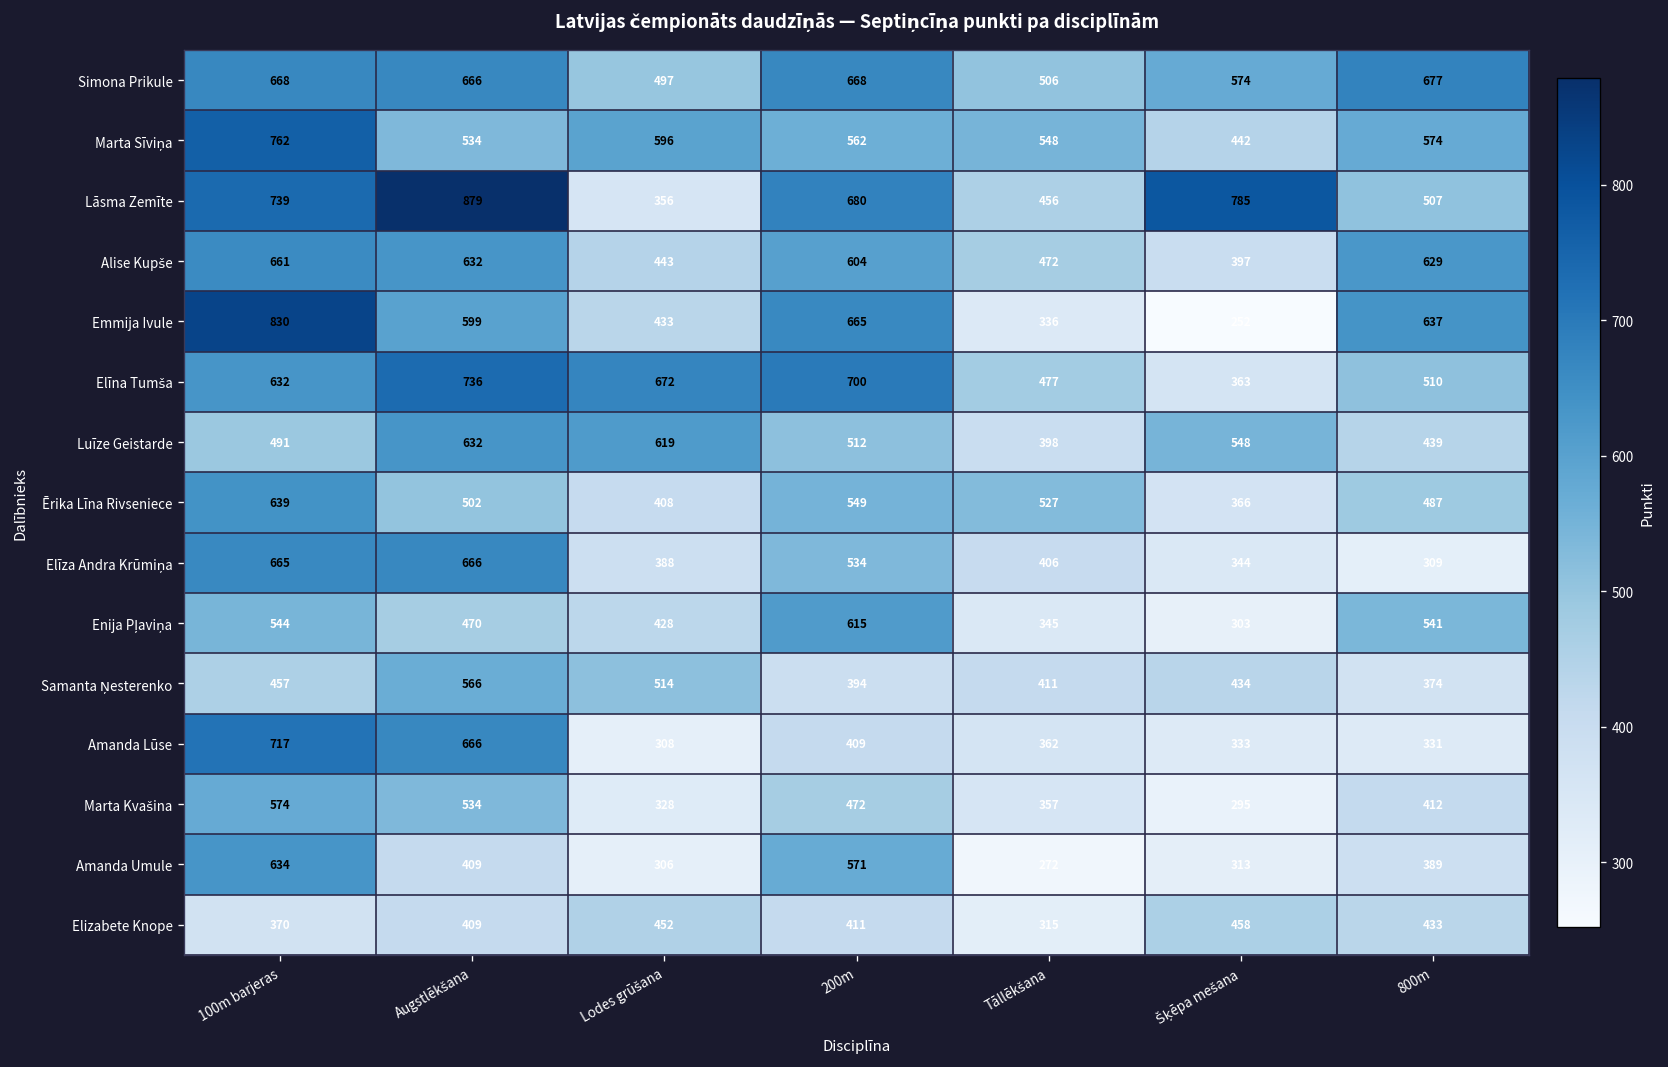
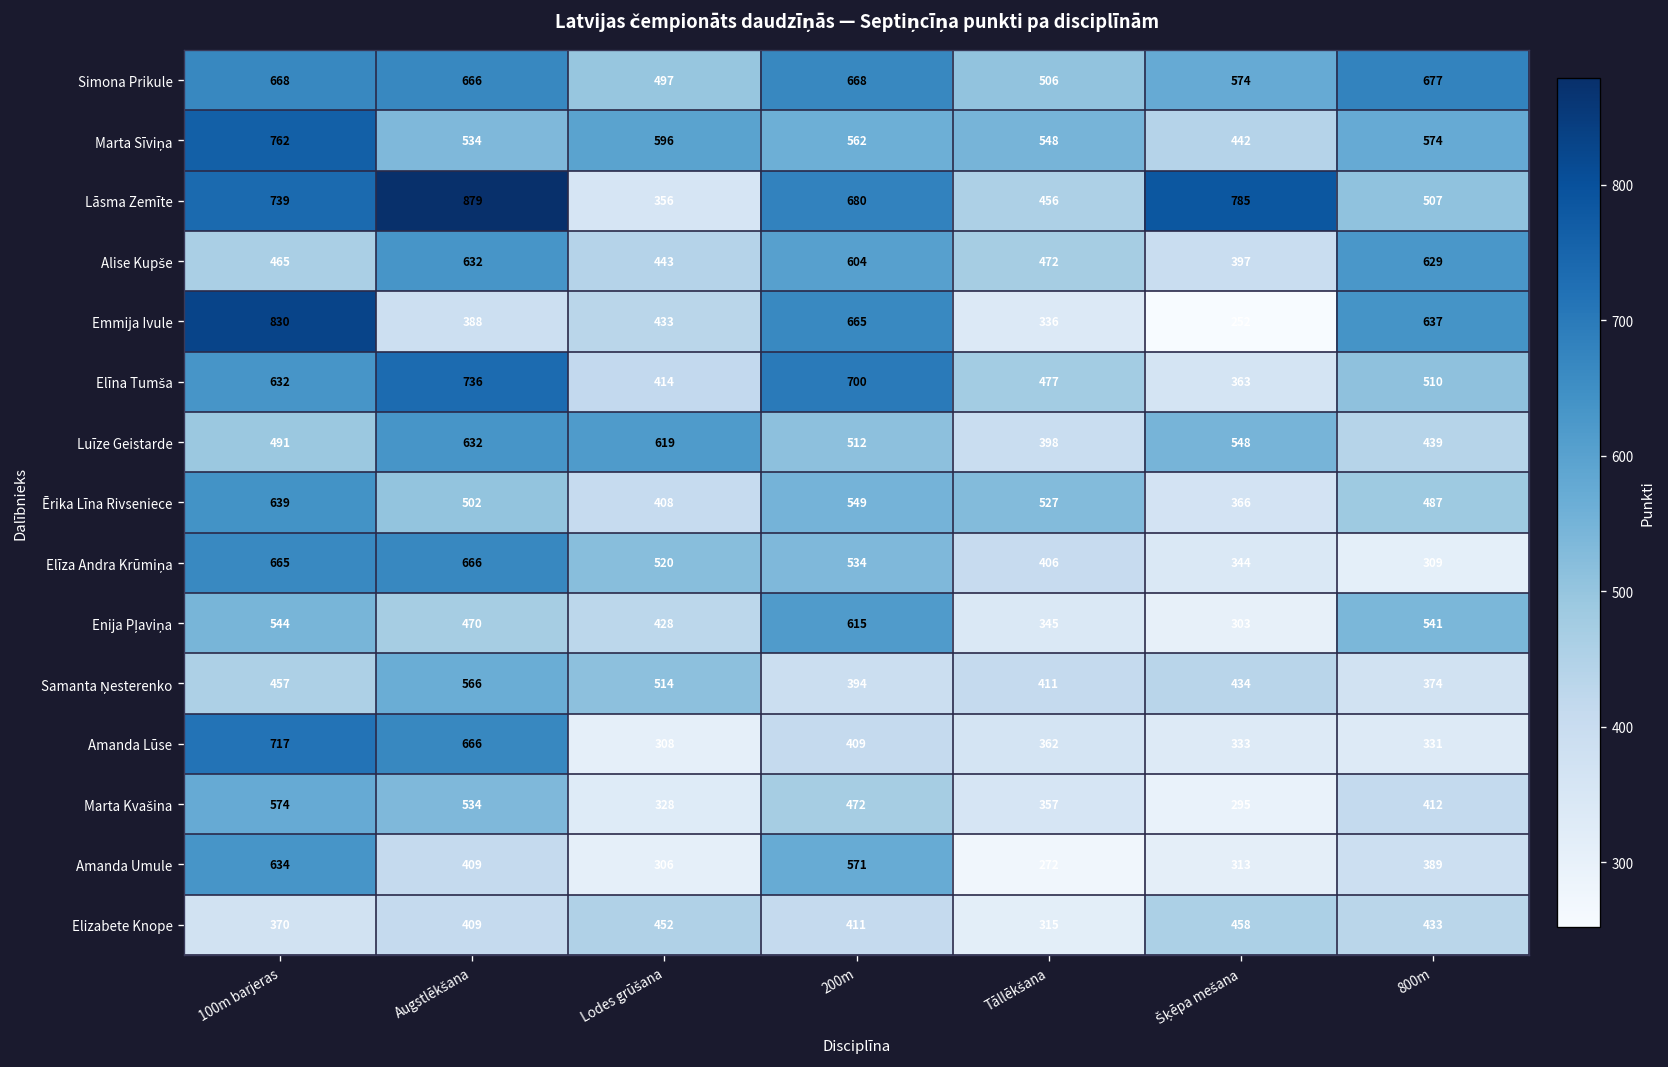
Alise Kupše, 100m barjeras: 661 -> 465
Emmija Ivule, Augstlēkšana: 599 -> 388
Elīna Tumša, Lodes grūšana: 672 -> 414
Elīza Andra Krūmiņa, Lodes grūšana: 388 -> 520
